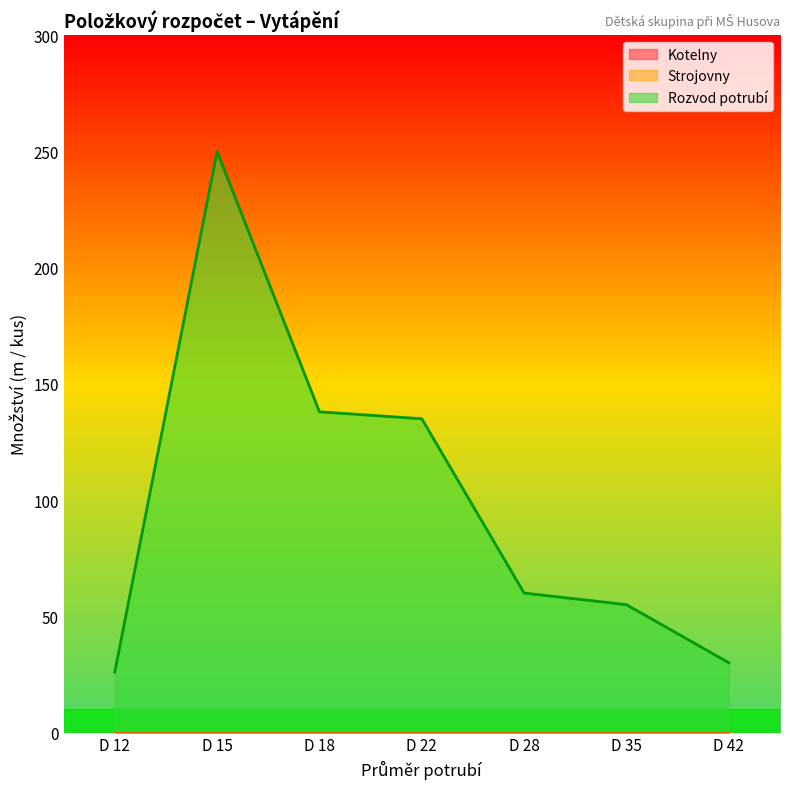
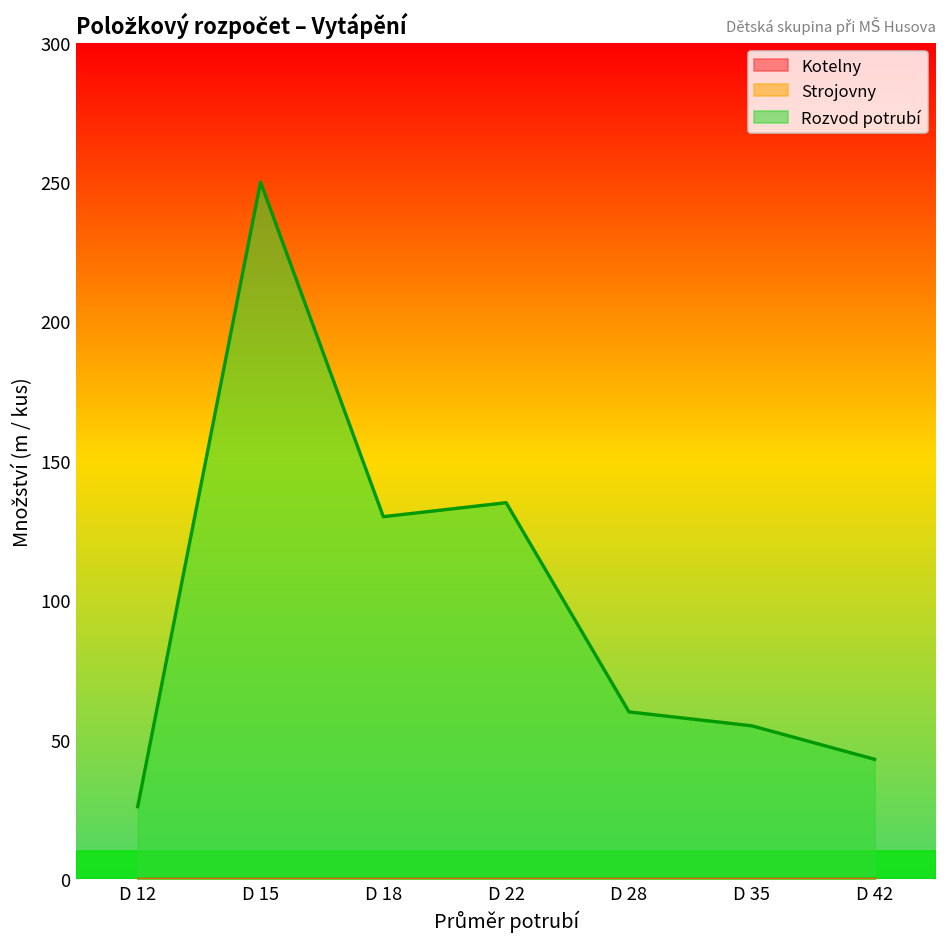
Rozvod potrubí, D 18: 138 -> 130
Rozvod potrubí, D 42: 30 -> 43
